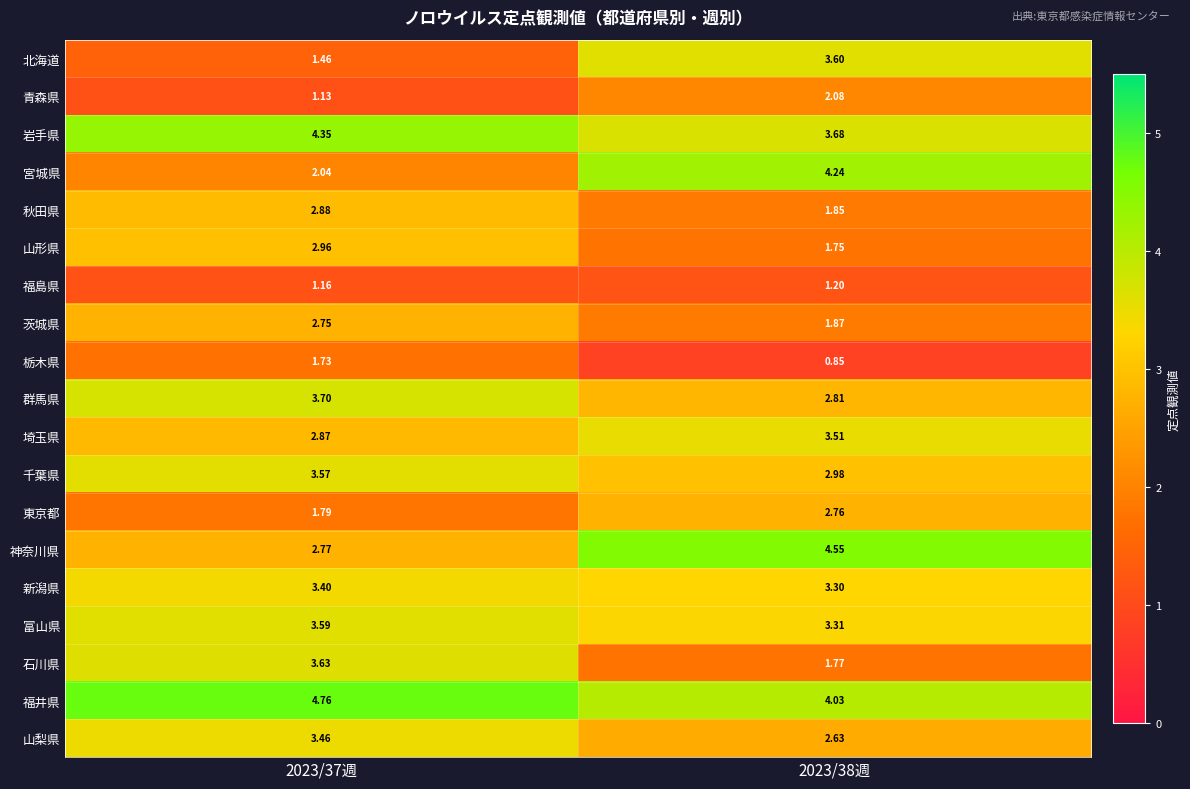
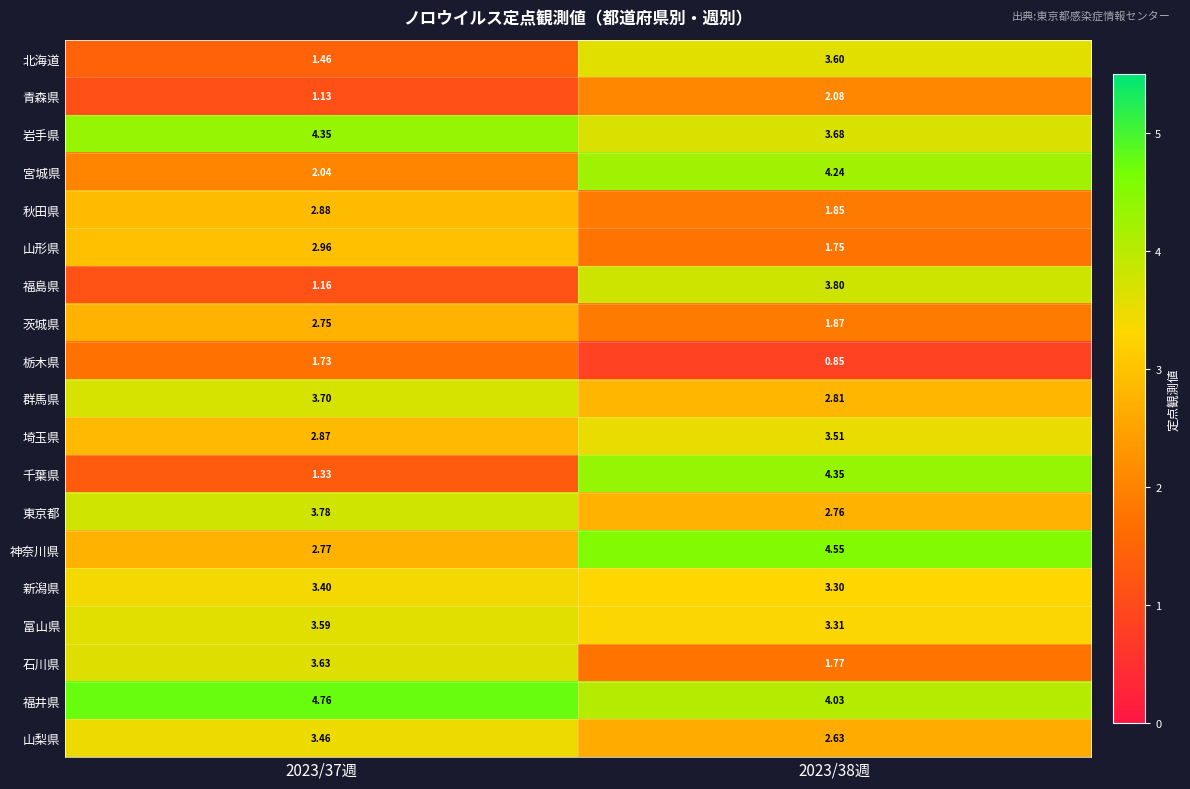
福島県, 2023/38週: 1.20 -> 3.80
千葉県, 2023/37週: 3.57 -> 1.33
千葉県, 2023/38週: 2.98 -> 4.35
東京都, 2023/37週: 1.79 -> 3.78
